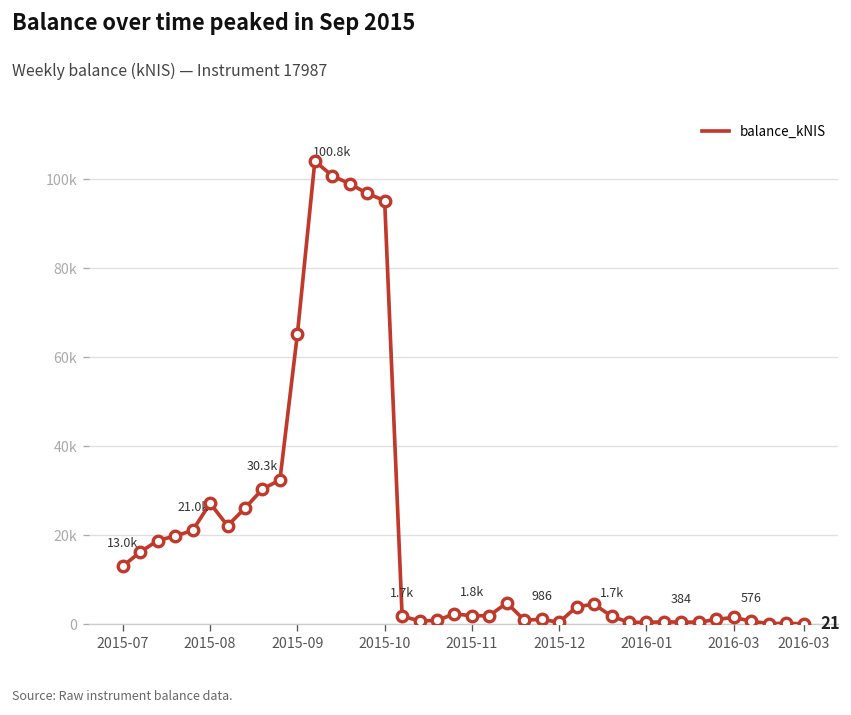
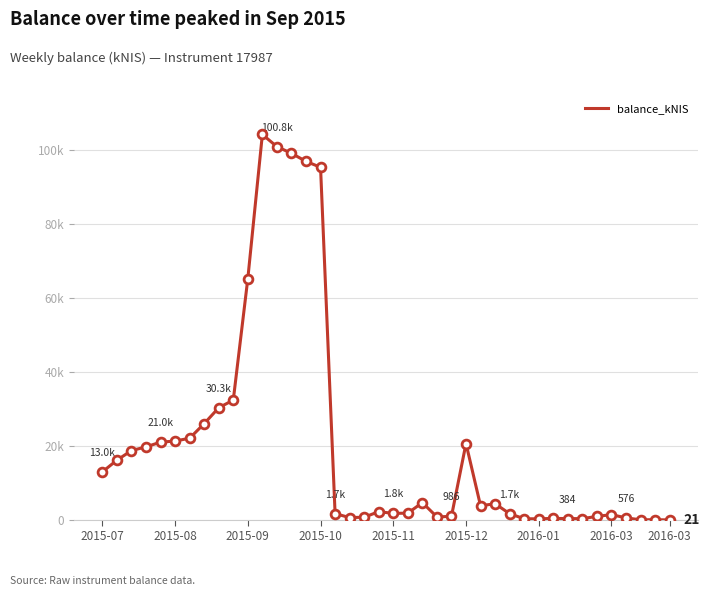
2015-08: 27000 -> 21000
2015-12: 0 -> 21000
